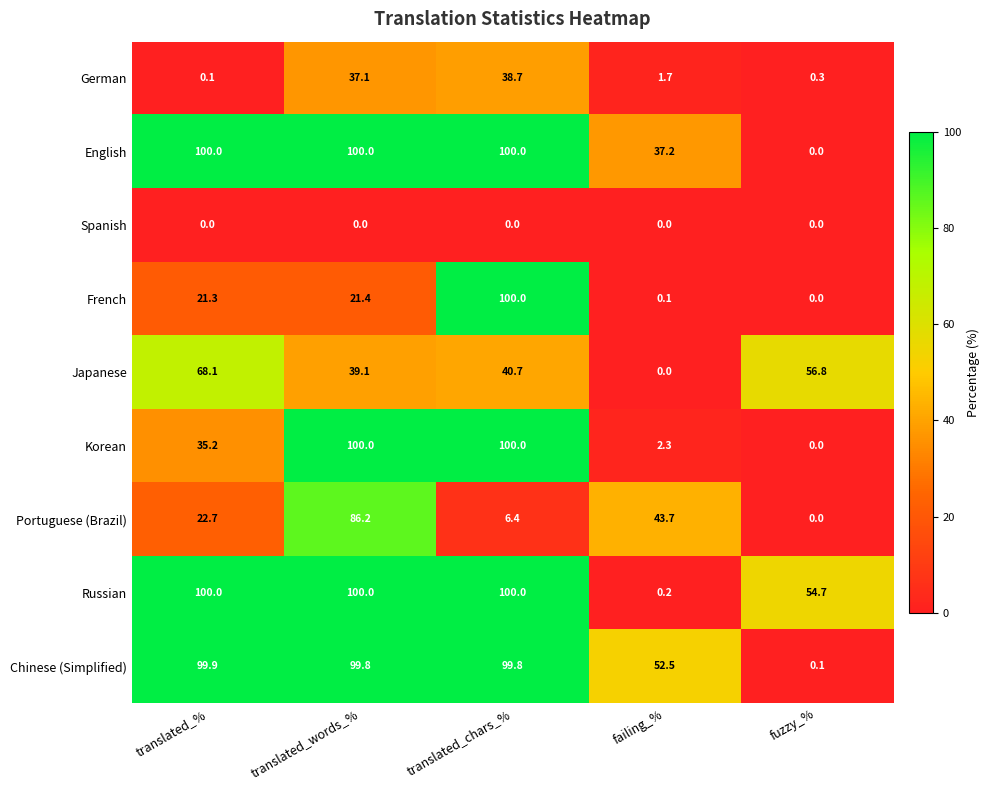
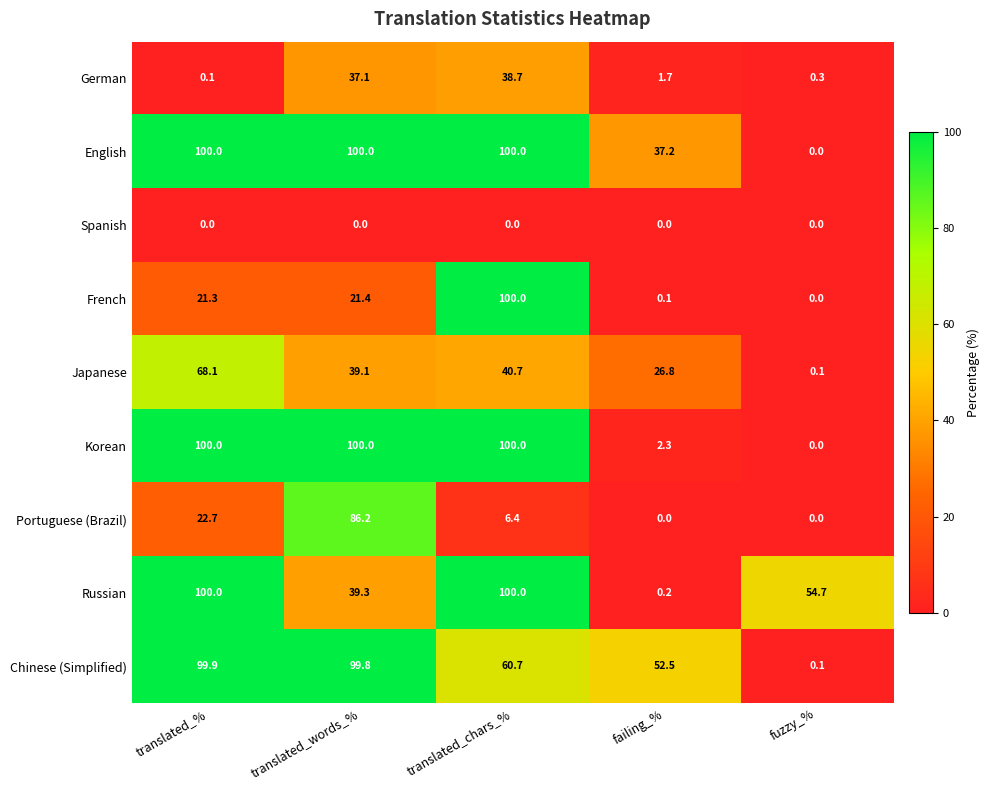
Japanese, failing_%: 0.0 -> 26.8
Japanese, fuzzy_%: 56.8 -> 0.1
Korean, translated_%: 35.2 -> 100.0
Portuguese (Brazil), failing_%: 43.7 -> 0.0
Russian, translated_words_%: 100.0 -> 39.3
Chinese (Simplified), translated_chars_%: 99.8 -> 60.7
